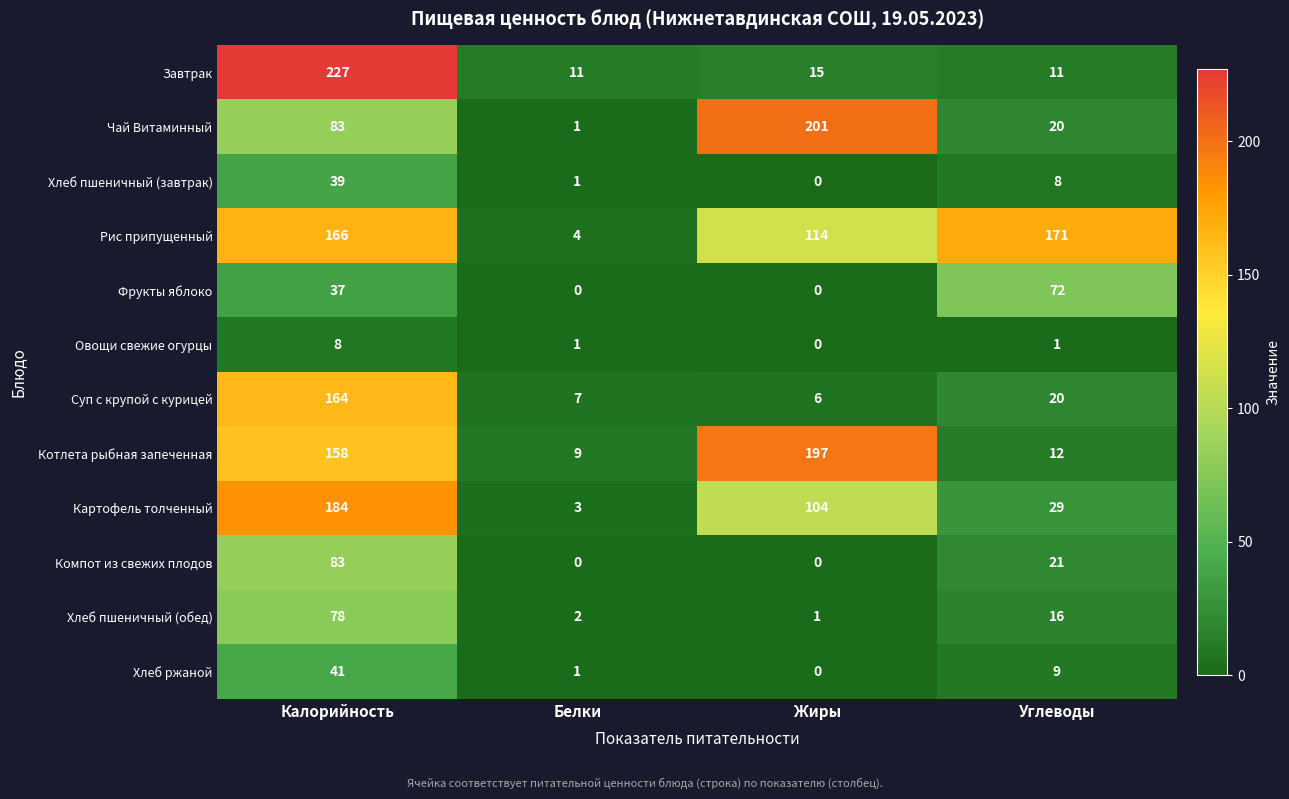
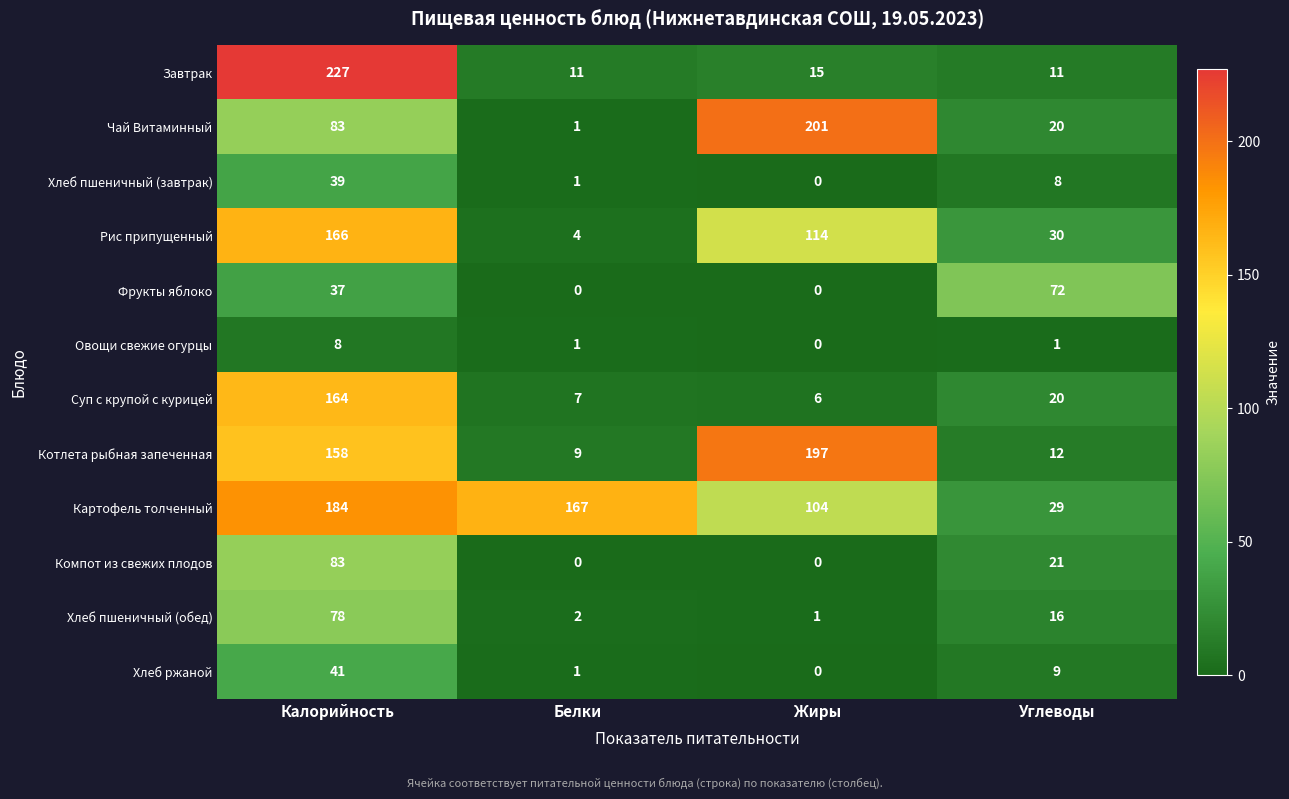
Рис припущенный, Углеводы: 171 -> 30
Картофель толченный, Белки: 3 -> 167
